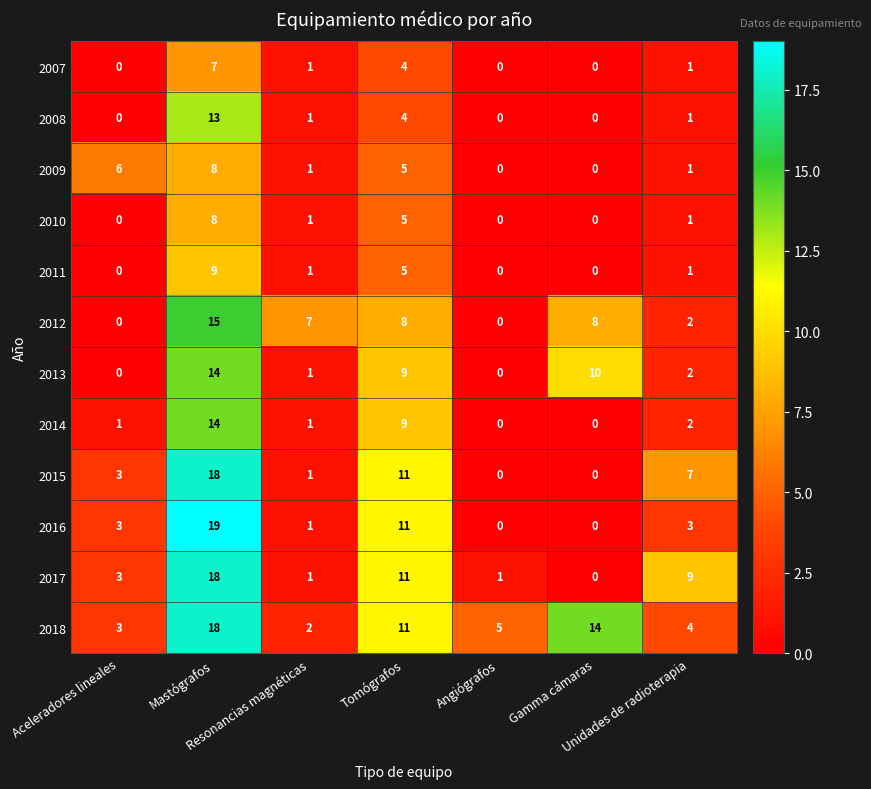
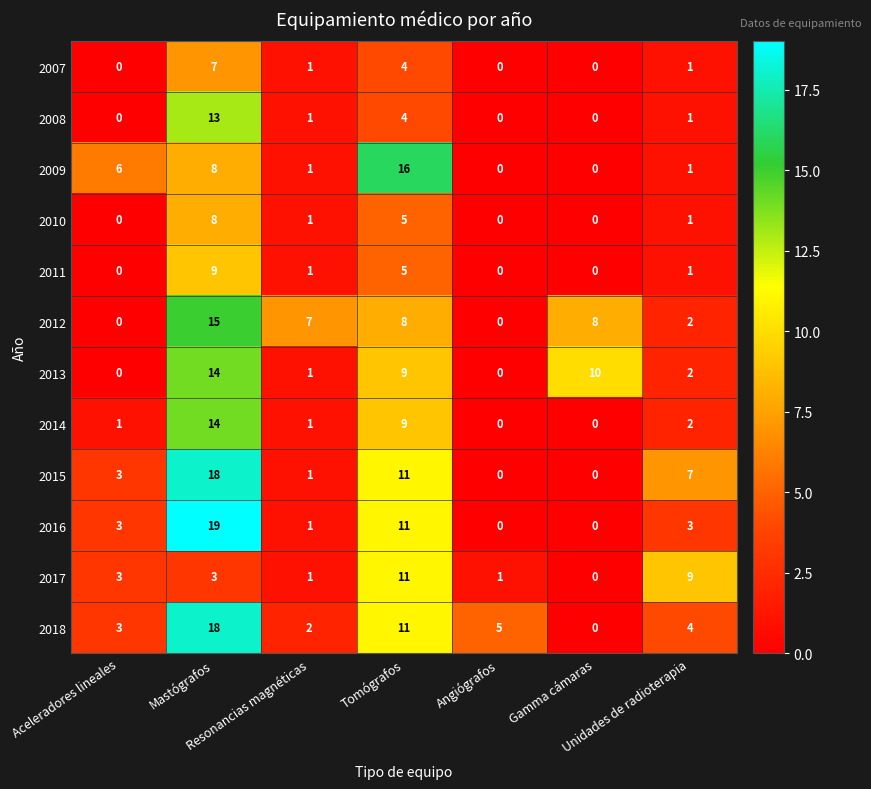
2009, Tomógrafos: 5 -> 16
2017, Mastógrafos: 18 -> 3
2018, Gamma cámaras: 14 -> 0
